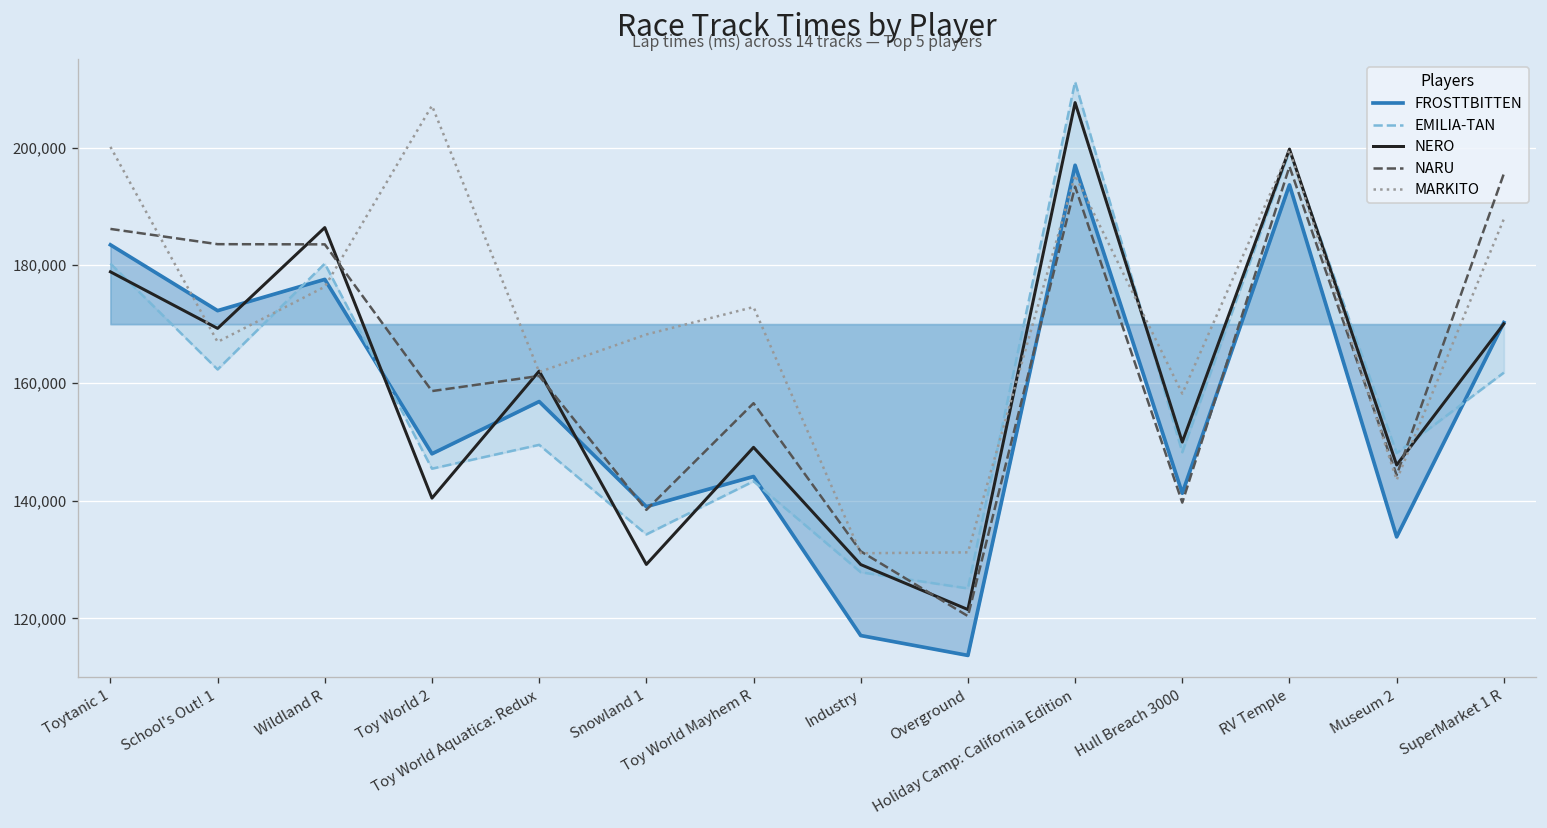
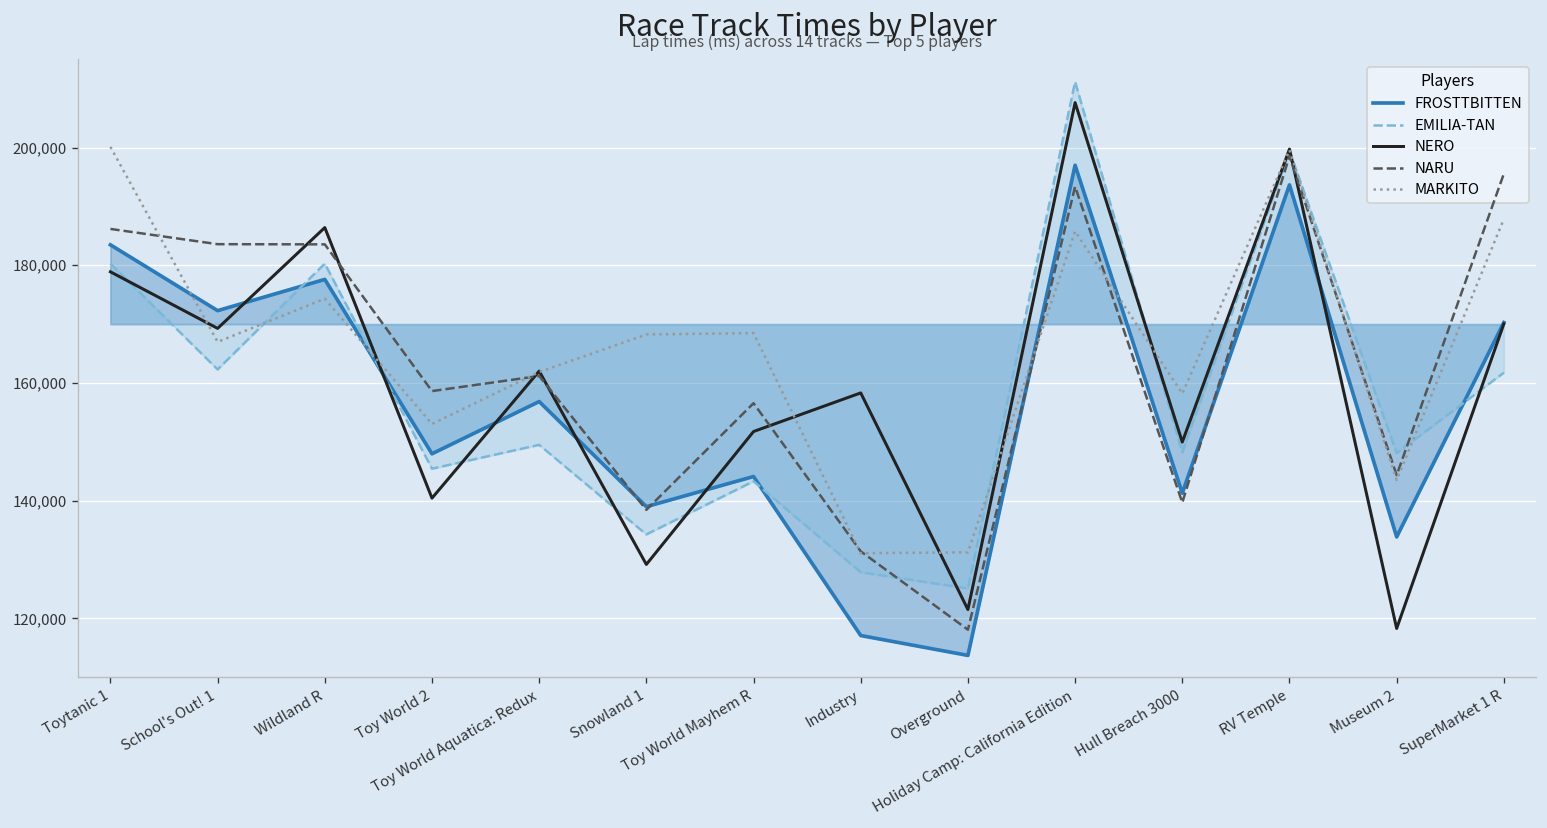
MARKITO, Wildland R: 176,000 -> 174,000
MARKITO, Toy World 2: 207,000 -> 153,000
NERO, Toy World Mayhem R: 149,000 -> 152,000
MARKITO, Toy World Mayhem R: 173,000 -> 168,000
NERO, Industry: 129,000 -> 158,000
NARU, Overground: 120,000 -> 118,000
MARKITO, Holiday Camp: California Edition: 195,000 -> 186,000
NARU, RV Temple: 197,000 -> 199,000
NERO, Museum 2: 146,000 -> 118,000
